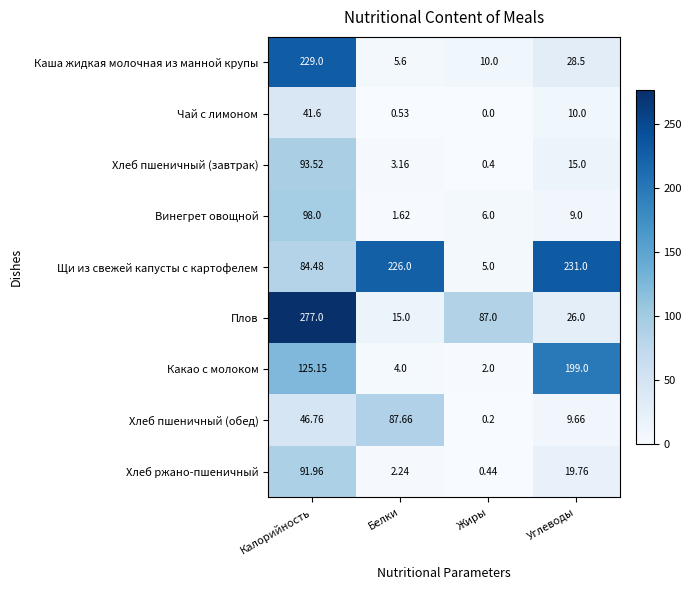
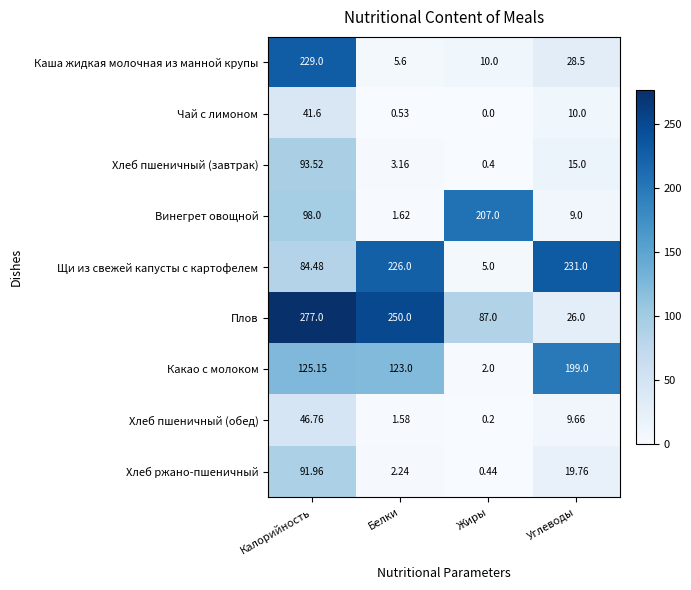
Винегрет овощной, Жиры: 6.0 -> 207.0
Плов, Белки: 15.0 -> 250.0
Какао с молоком, Белки: 4.0 -> 123.0
Хлеб пшеничный (обед), Белки: 87.66 -> 1.58
